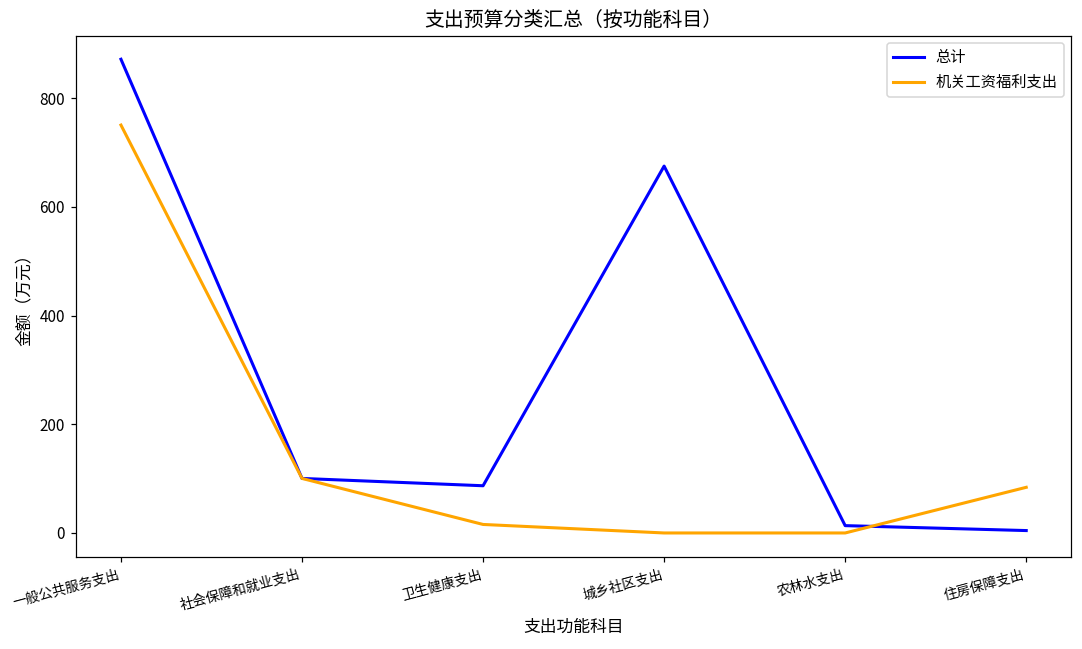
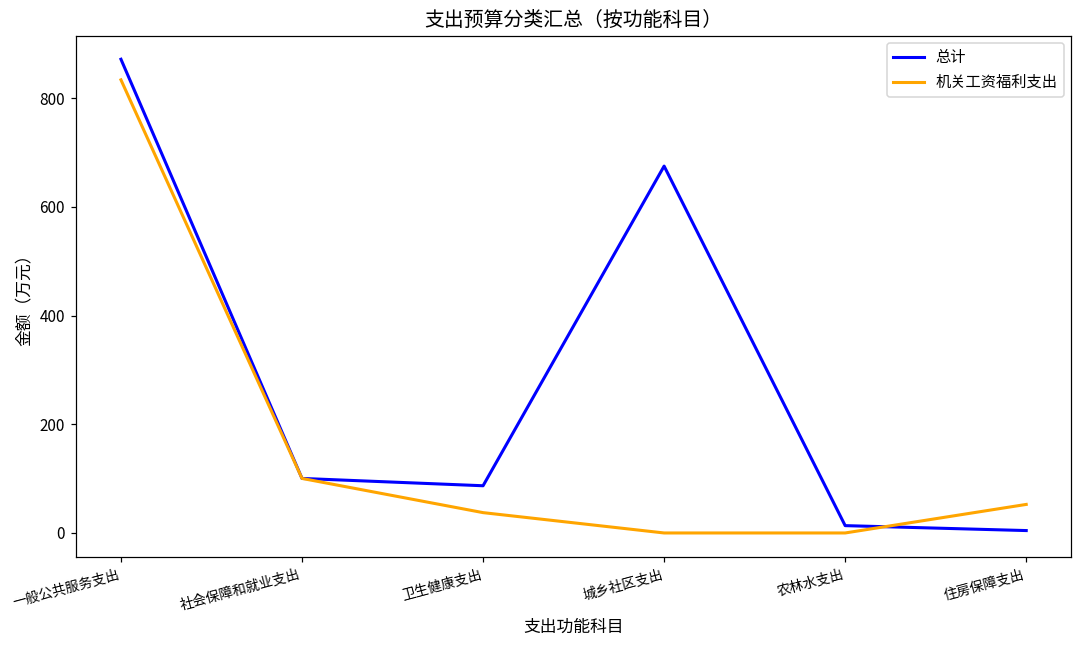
机关工资福利支出, 一般公共服务支出: 750 -> 830
机关工资福利支出, 卫生健康支出: 20 -> 40
机关工资福利支出, 住房保障支出: 80 -> 50
